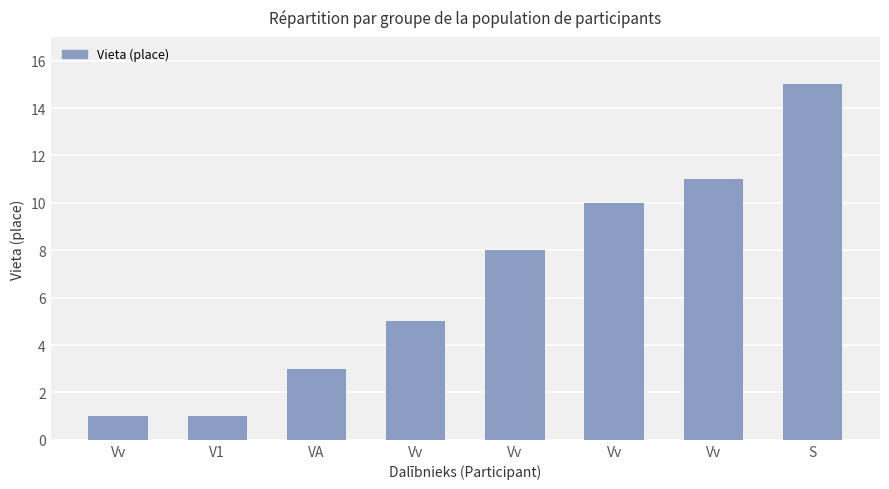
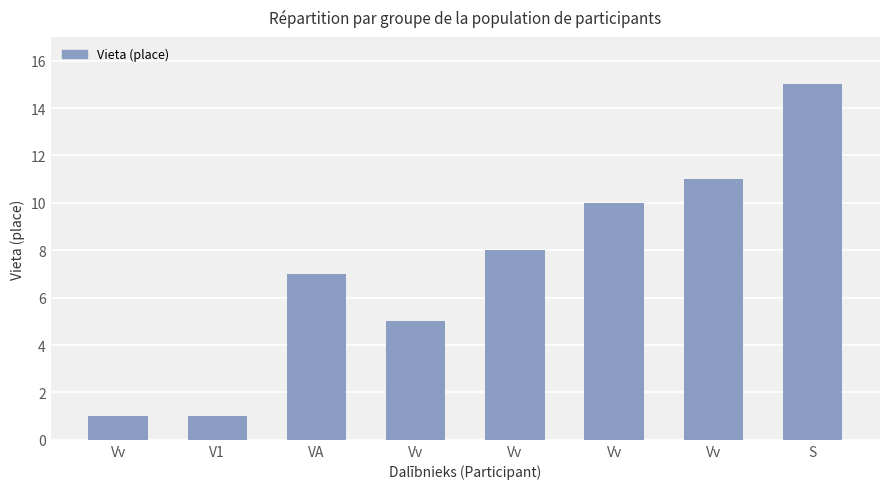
VA: 3 -> 7
